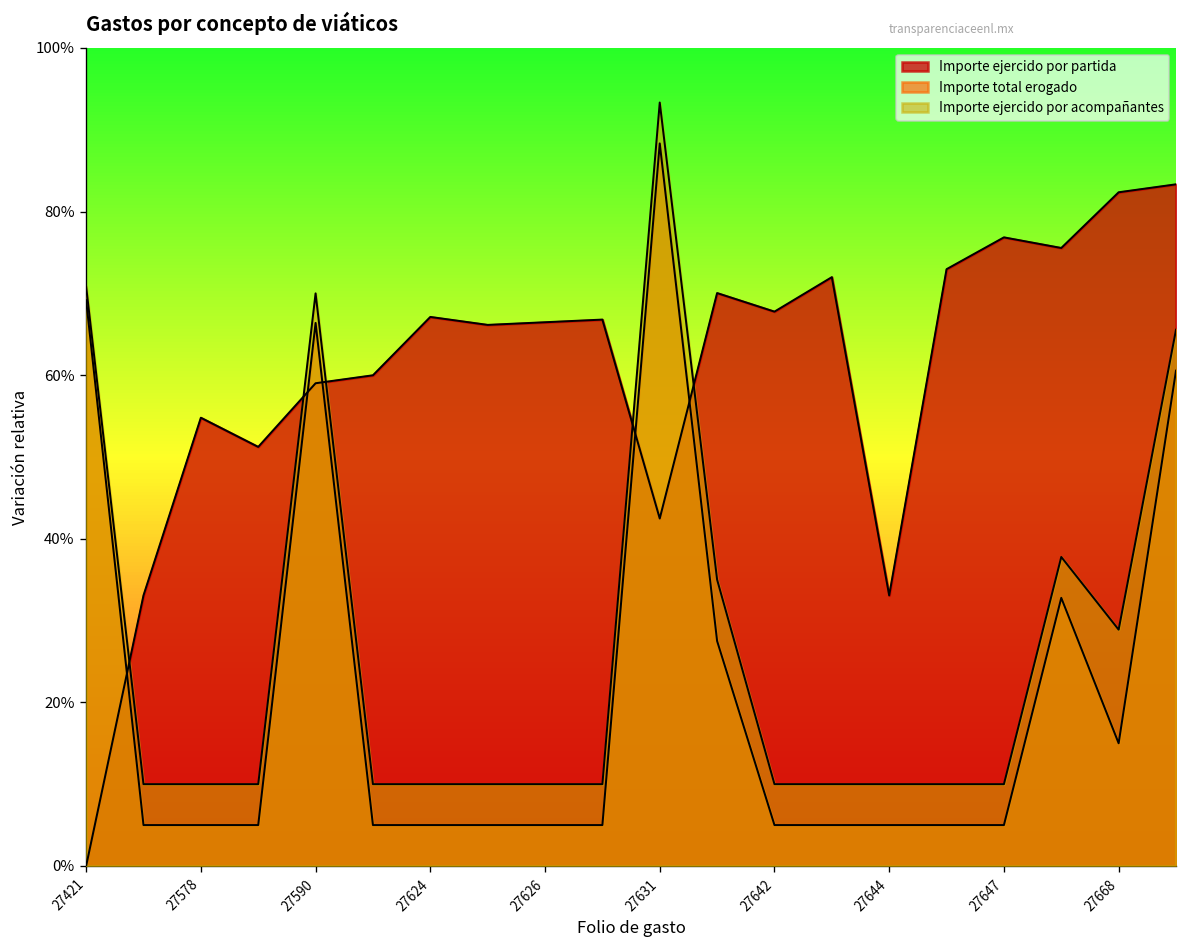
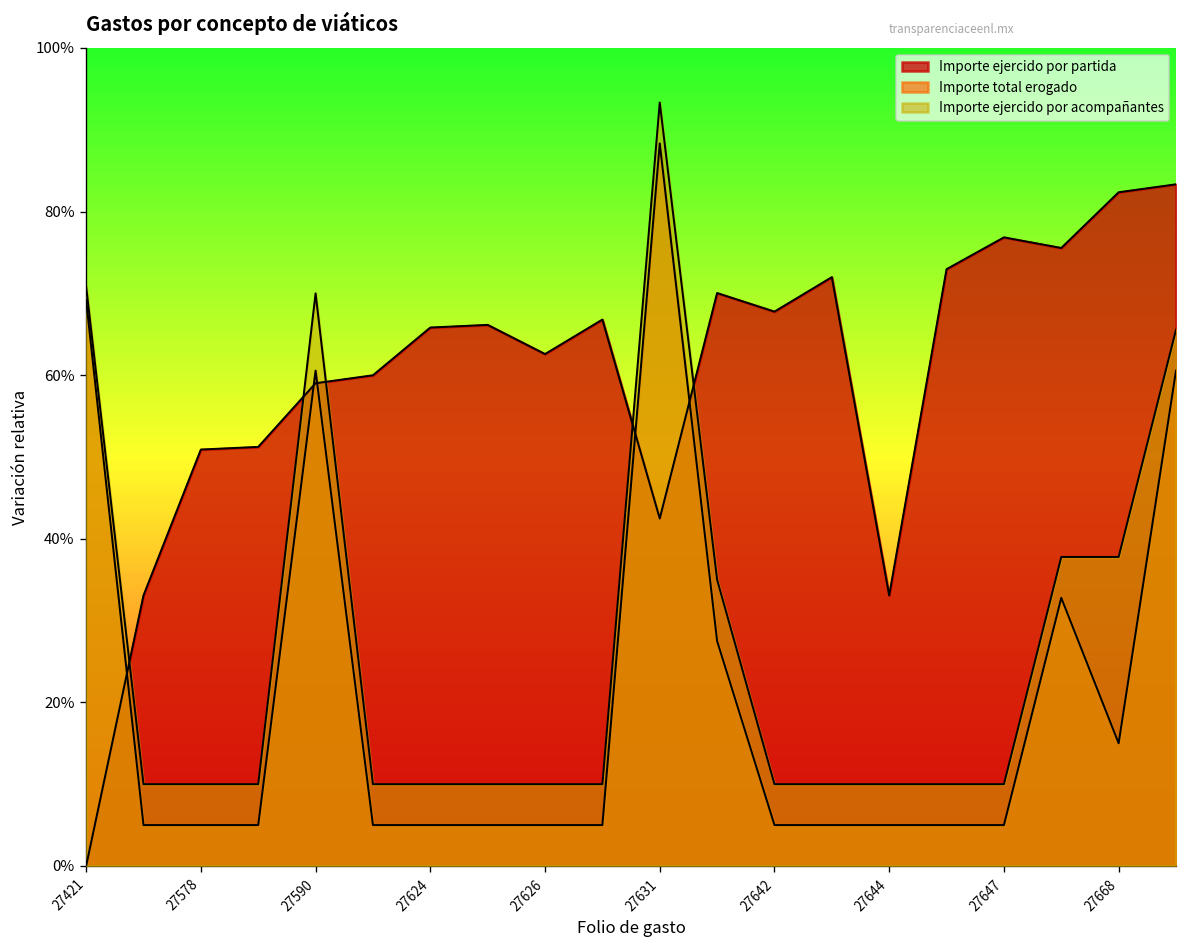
Importe ejercido por partida, 27578: 55% -> 51%
Importe total erogado, 27590: 66% -> 61%
Importe ejercido por partida, 27624: 67% -> 66%
Importe ejercido por partida, 27626: 66% -> 63%
Importe ejercido por acompañantes, 27668: 29% -> 38%
